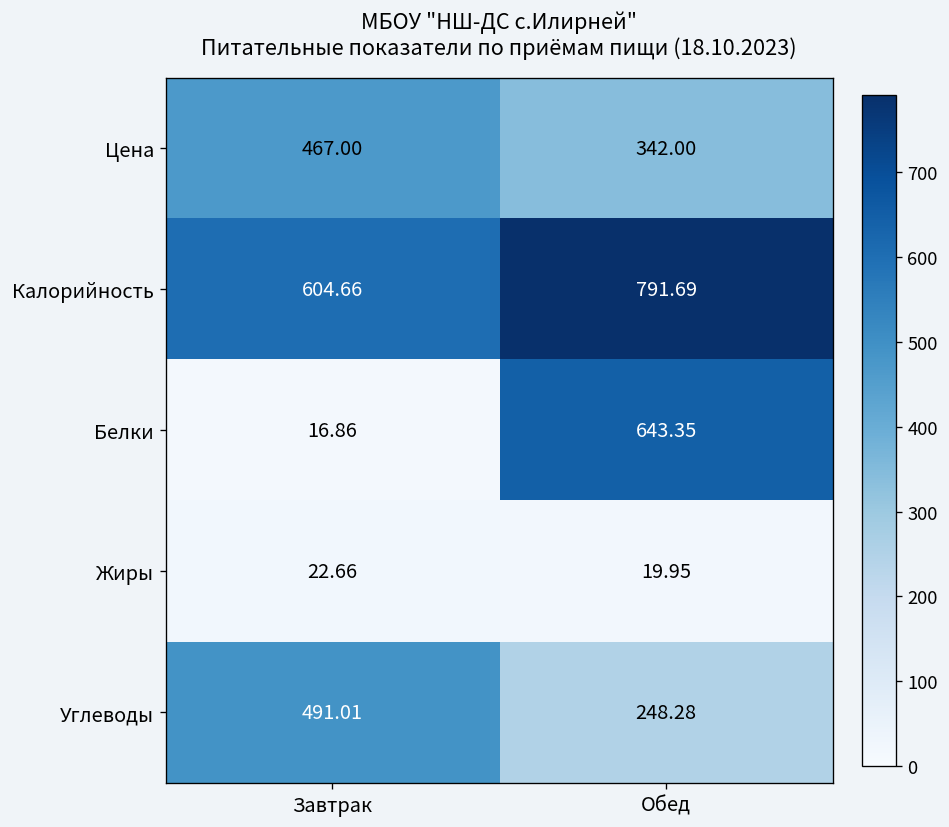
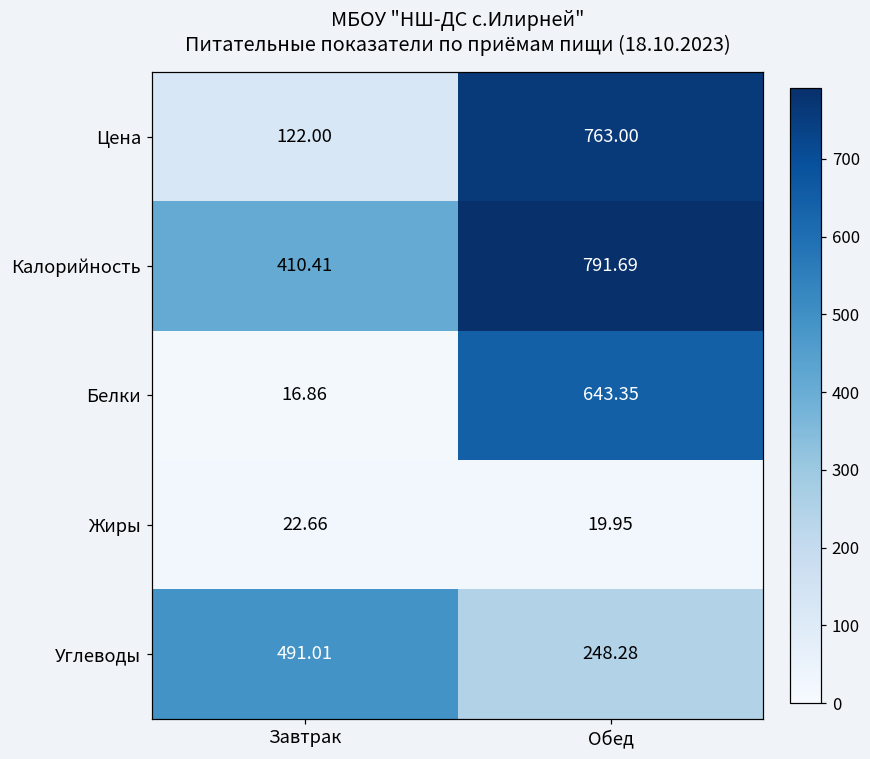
Цена, Завтрак: 467.00 -> 122.00
Цена, Обед: 342.00 -> 763.00
Калорийность, Завтрак: 604.66 -> 410.41
